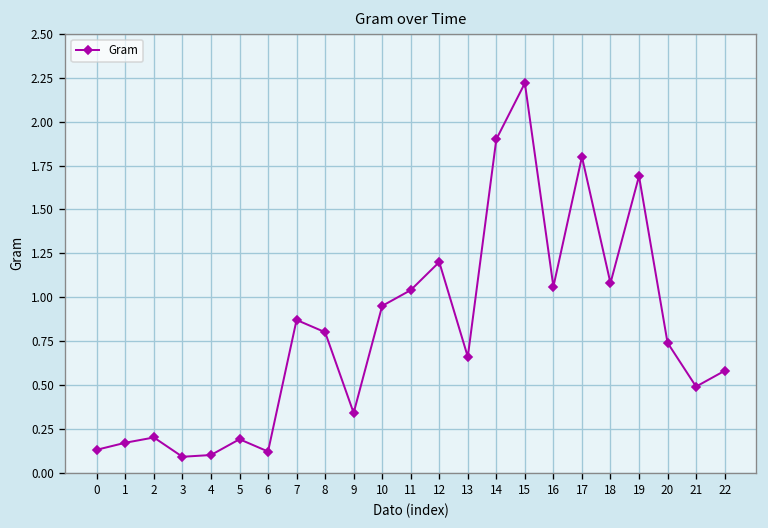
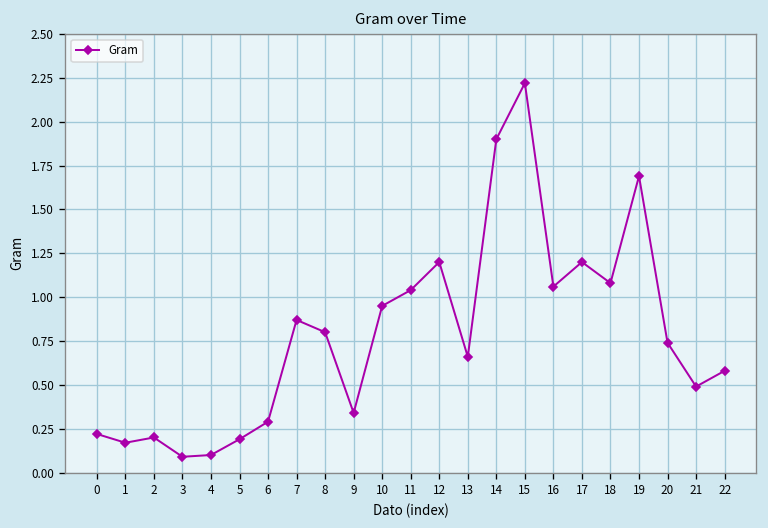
0: 0.13 -> 0.22
6: 0.12 -> 0.29
17: 1.8 -> 1.2
